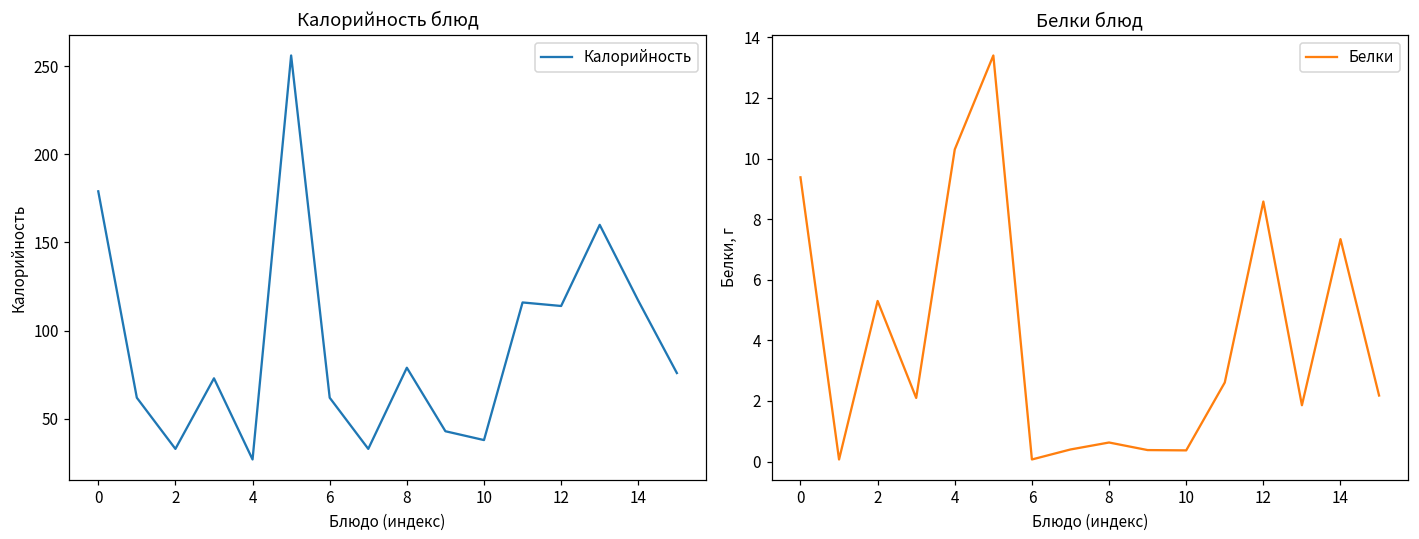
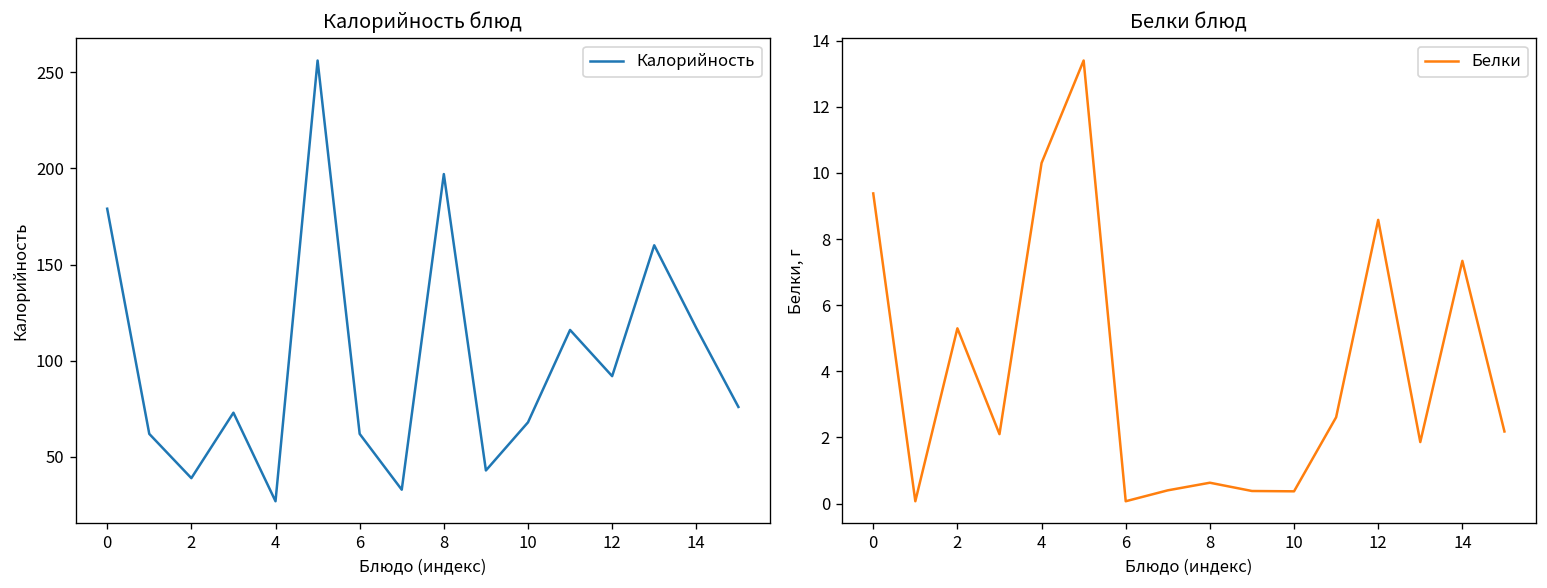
Калорийность блюд, 2: 33 -> 39
Калорийность блюд, 8: 79 -> 197
Калорийность блюд, 10: 38 -> 68
Калорийность блюд, 12: 114 -> 92
